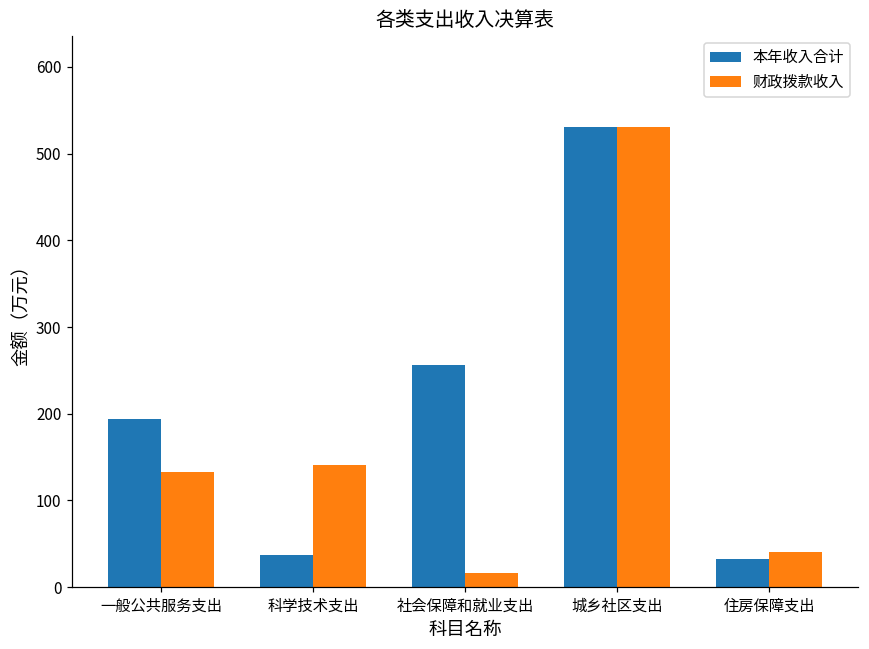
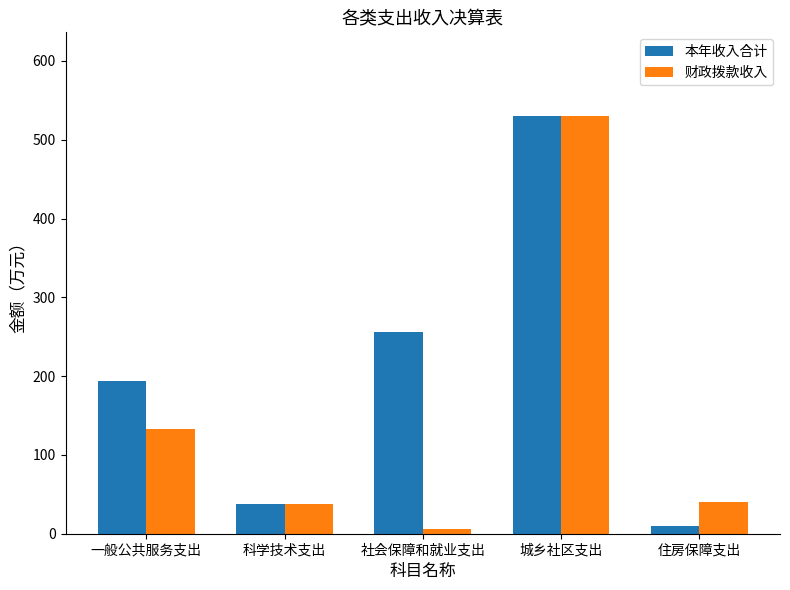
财政拨款收入, 科学技术支出: 140 -> 40
财政拨款收入, 社会保障和就业支出: 20 -> 10
本年收入合计, 住房保障支出: 30 -> 10
